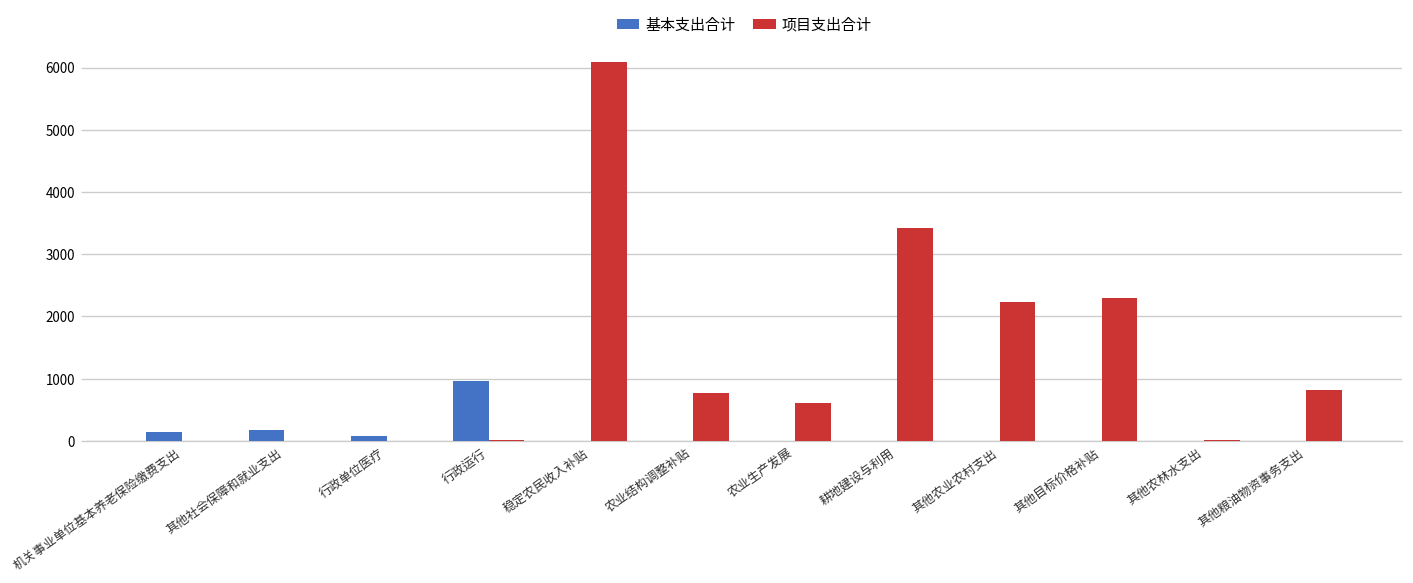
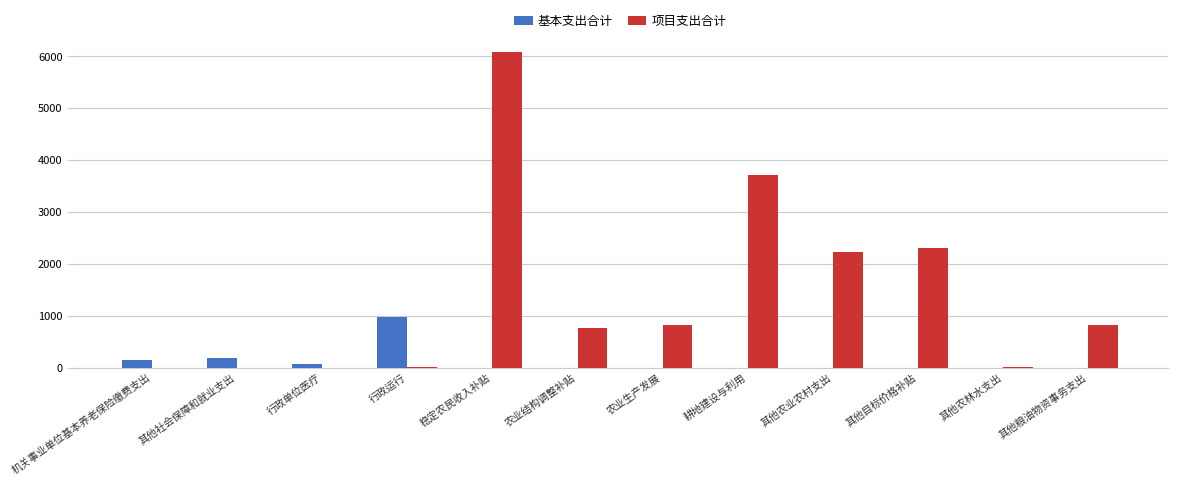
项目支出合计, 农业生产发展: 600 -> 800
项目支出合计, 耕地建设与利用: 3400 -> 3700
